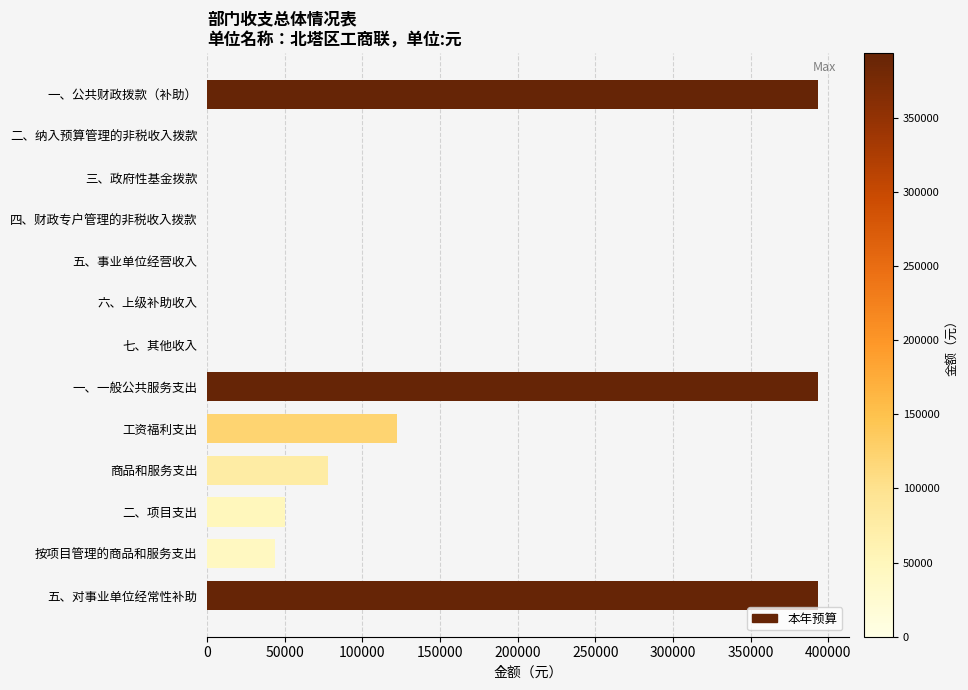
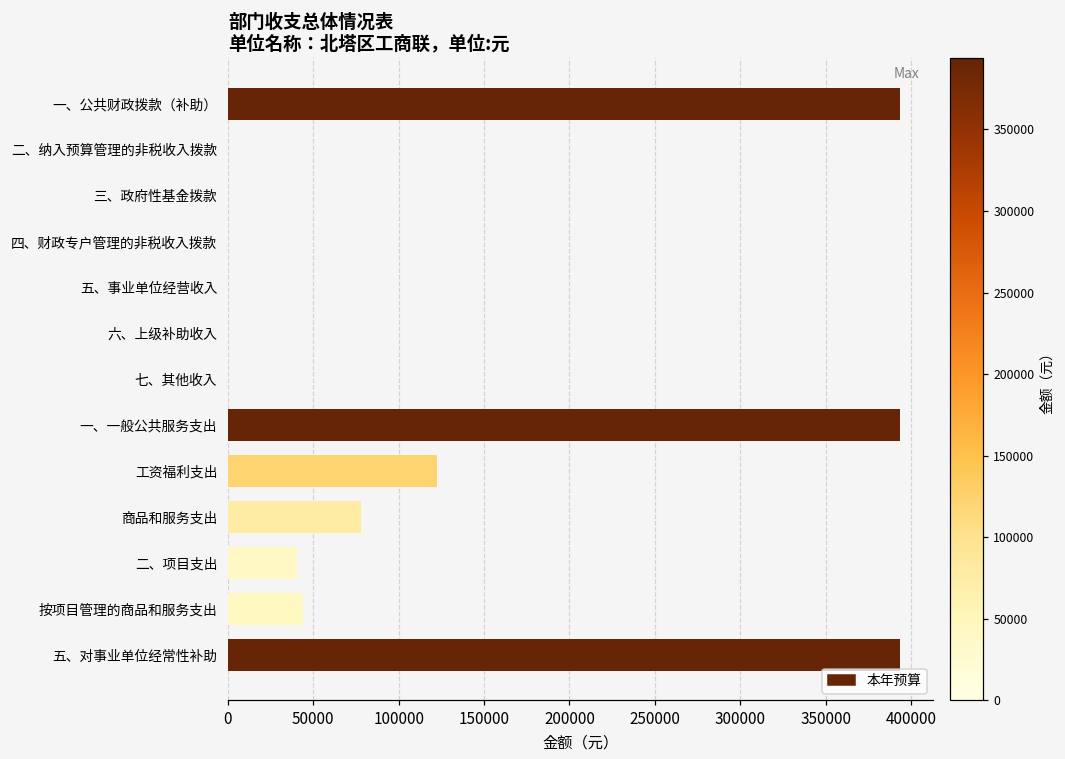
二、项目支出: 50000 -> 40000
